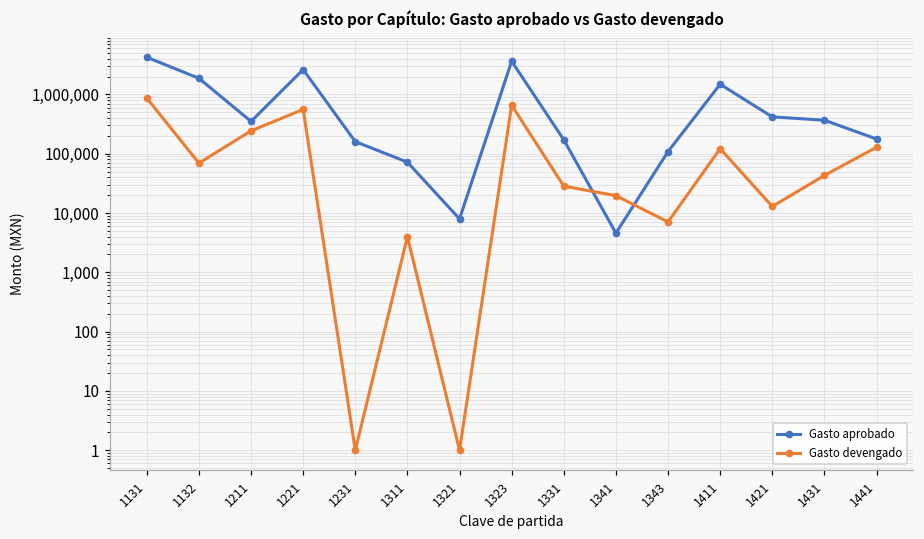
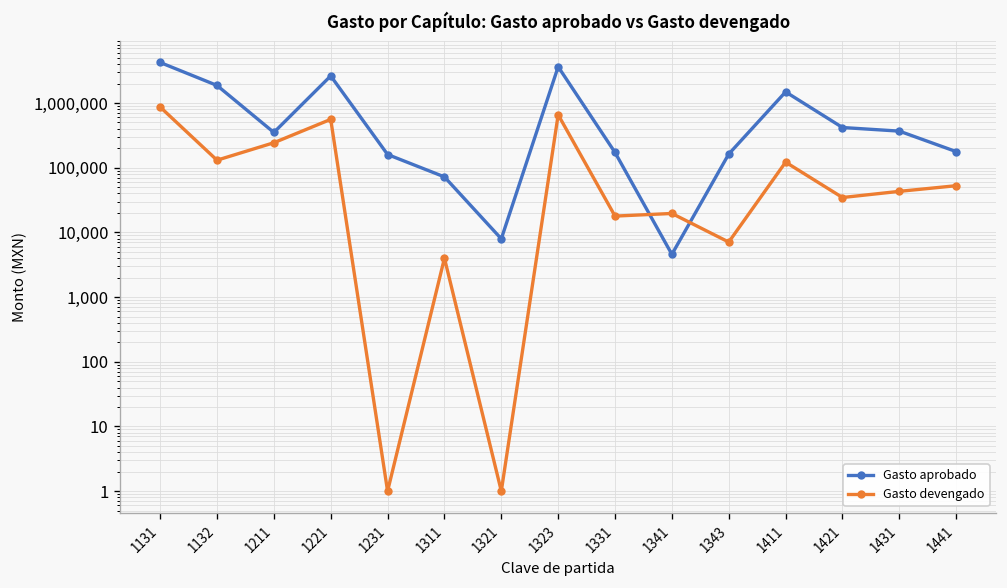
Gasto devengado, 1132: 70,000 -> 130,000
Gasto devengado, 1331: 30,000 -> 18,000
Gasto aprobado, 1343: 110,000 -> 160,000
Gasto devengado, 1421: 13,000 -> 30,000
Gasto devengado, 1441: 130,000 -> 50,000
